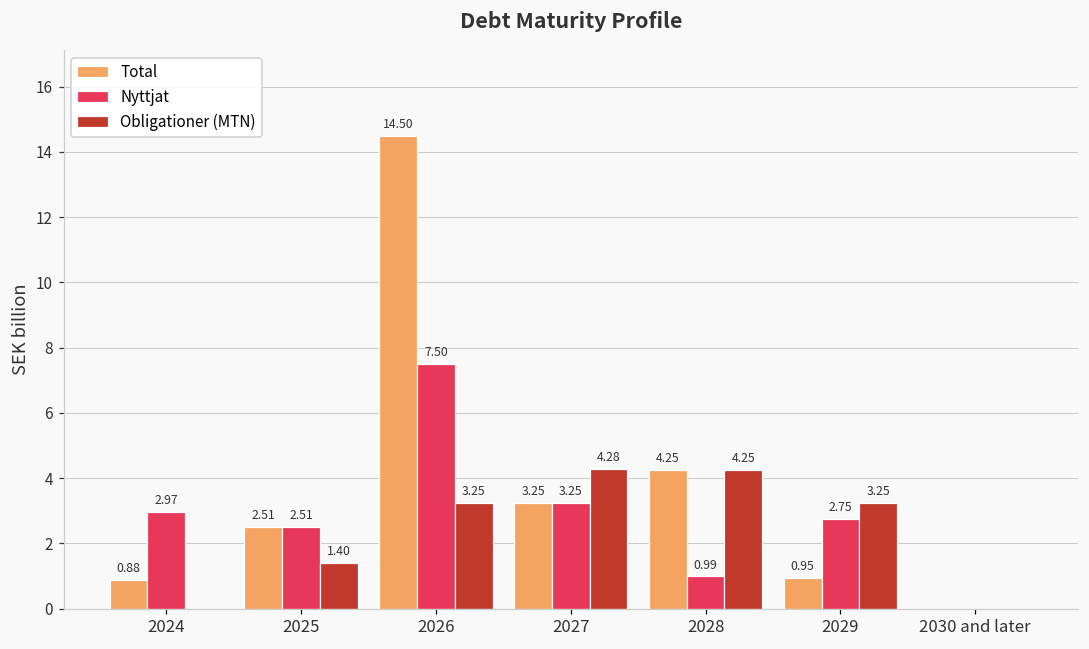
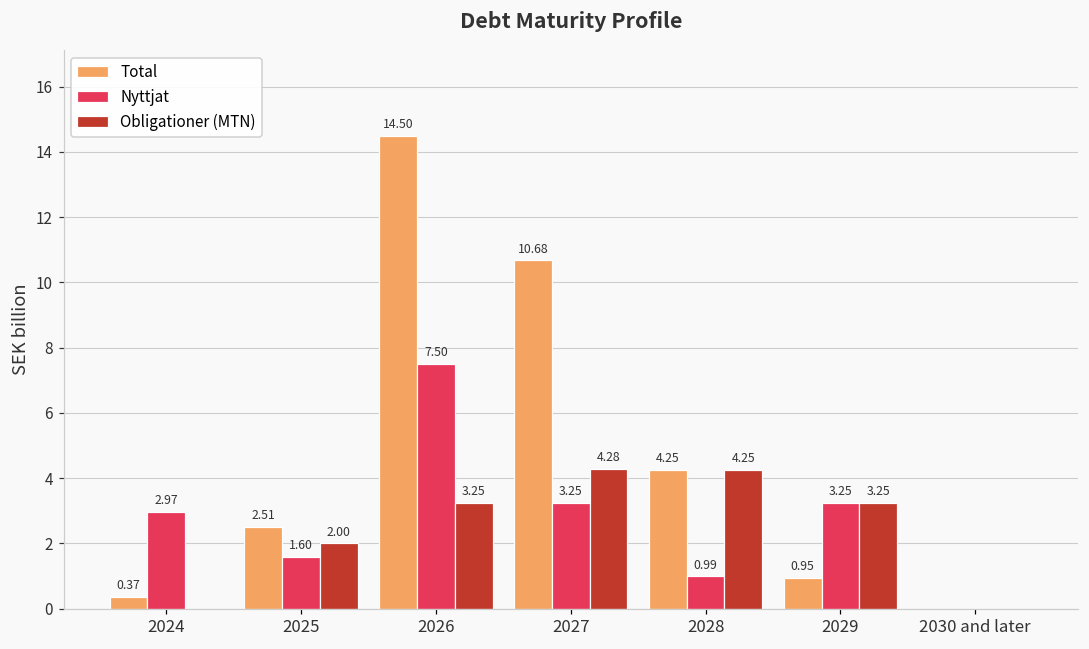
Total, 2024: 0.88 -> 0.37
Nyttjat, 2025: 2.51 -> 1.60
Obligationer (MTN), 2025: 1.40 -> 2.00
Total, 2027: 3.25 -> 10.68
Nyttjat, 2029: 2.75 -> 3.25
